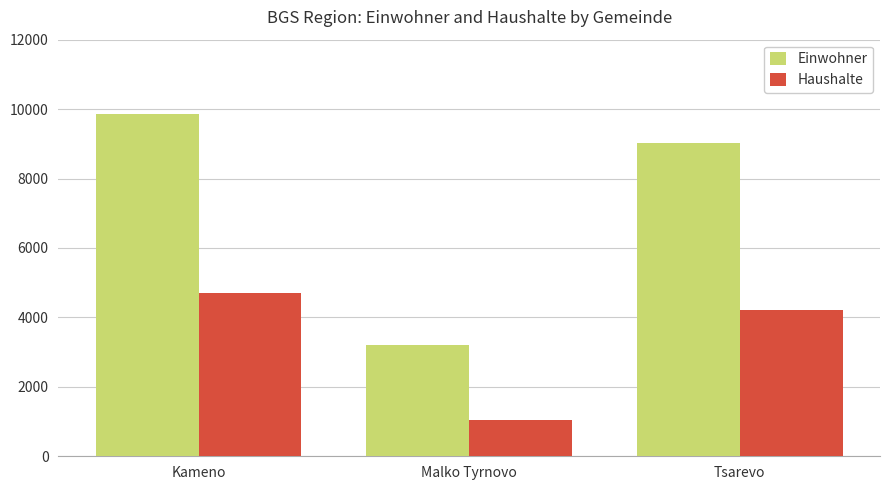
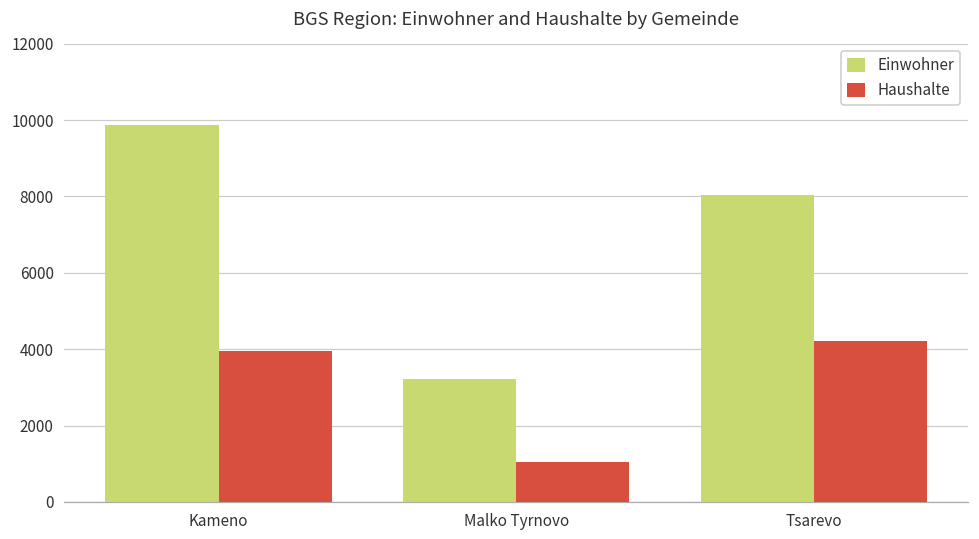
Haushalte, Kameno: 4700 -> 4000
Einwohner, Tsarevo: 9000 -> 8000
